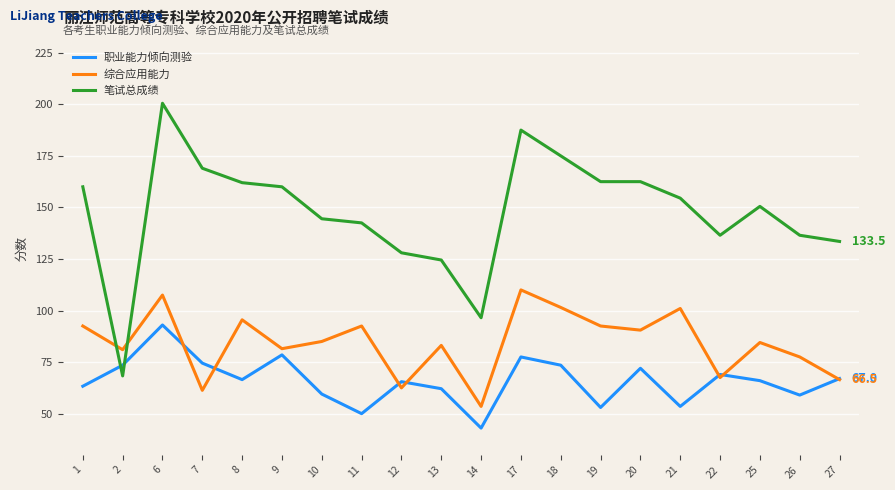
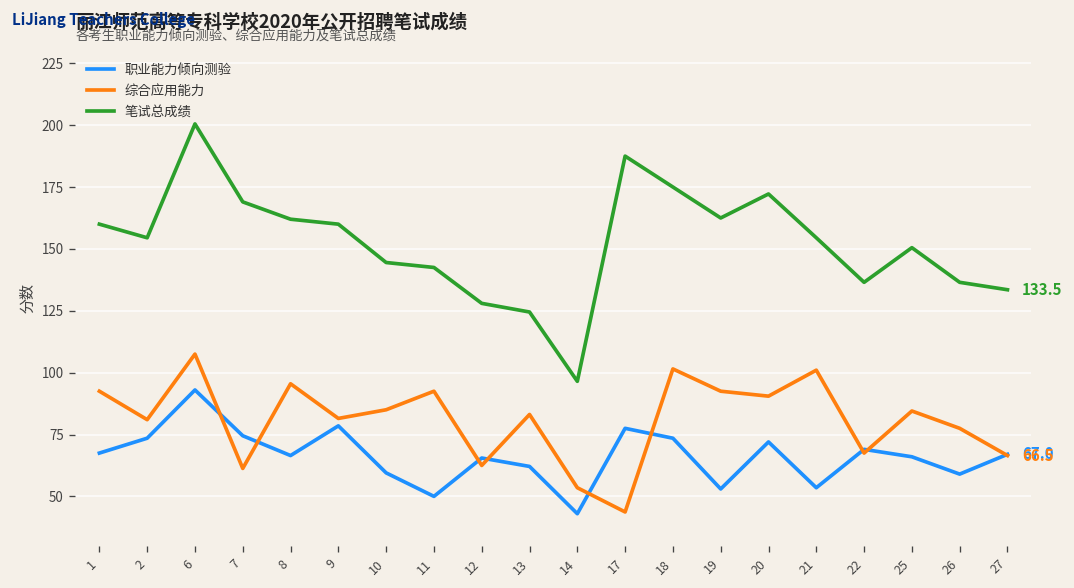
职业能力倾向测验, 1: 63 -> 68
笔试总成绩, 2: 68 -> 155
综合应用能力, 17: 110 -> 44
笔试总成绩, 20: 163 -> 172
